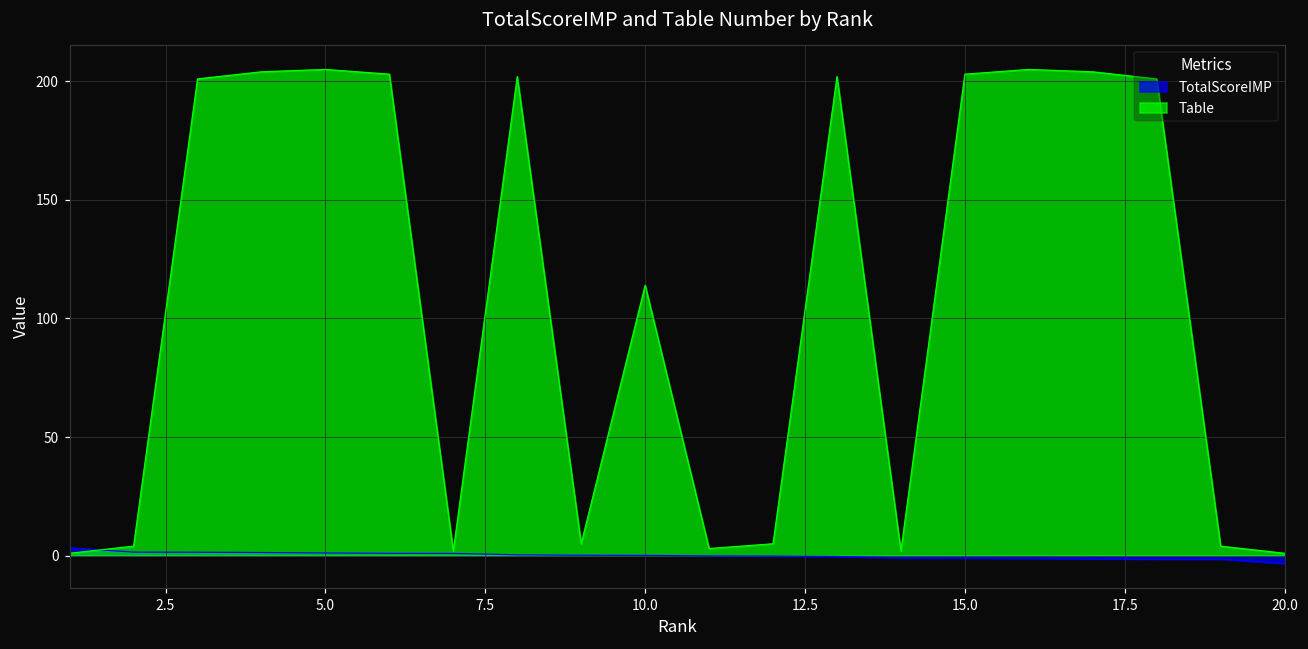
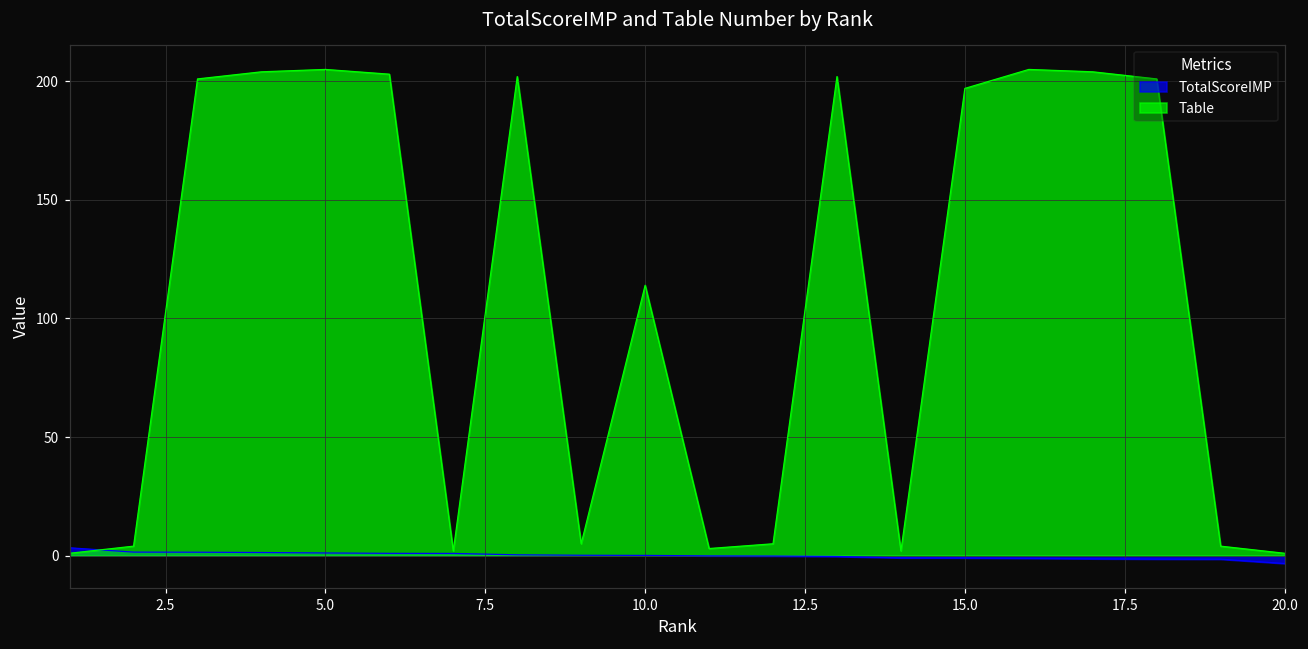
Table, 15.0: 203 -> 197
